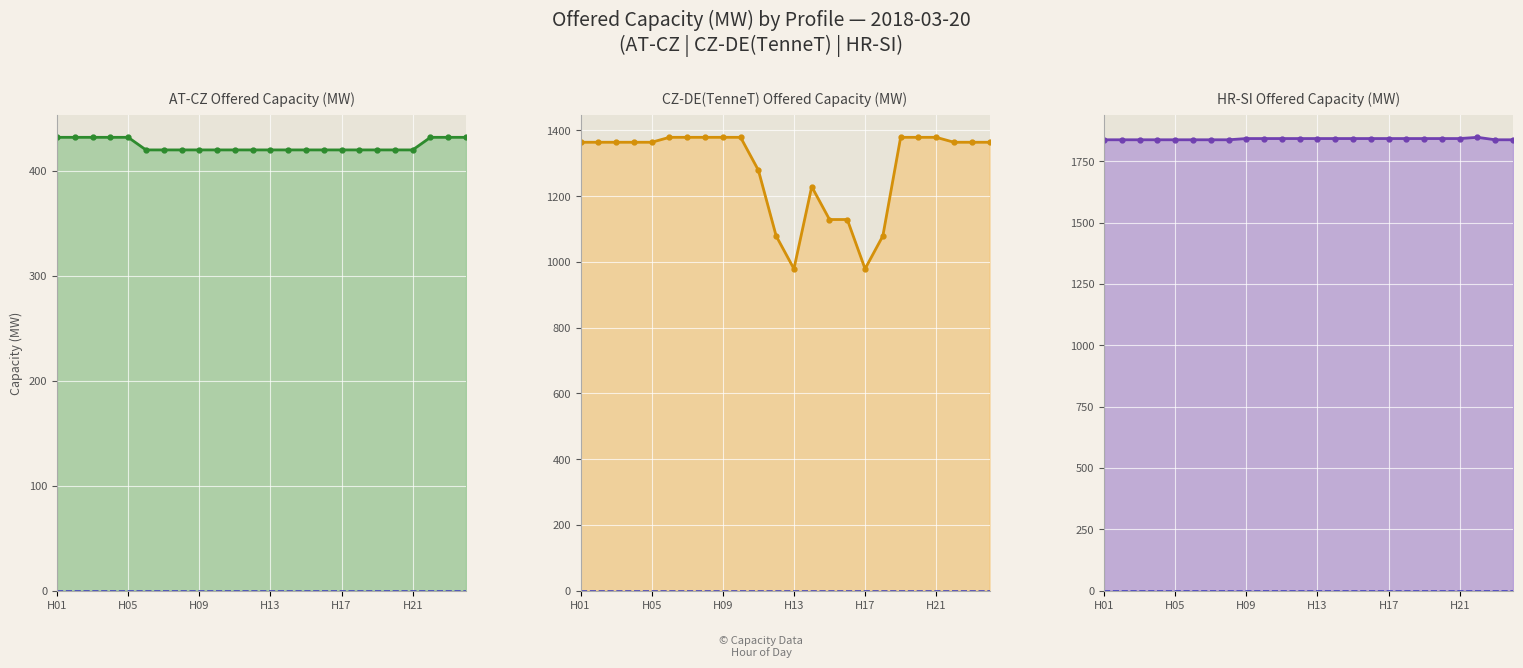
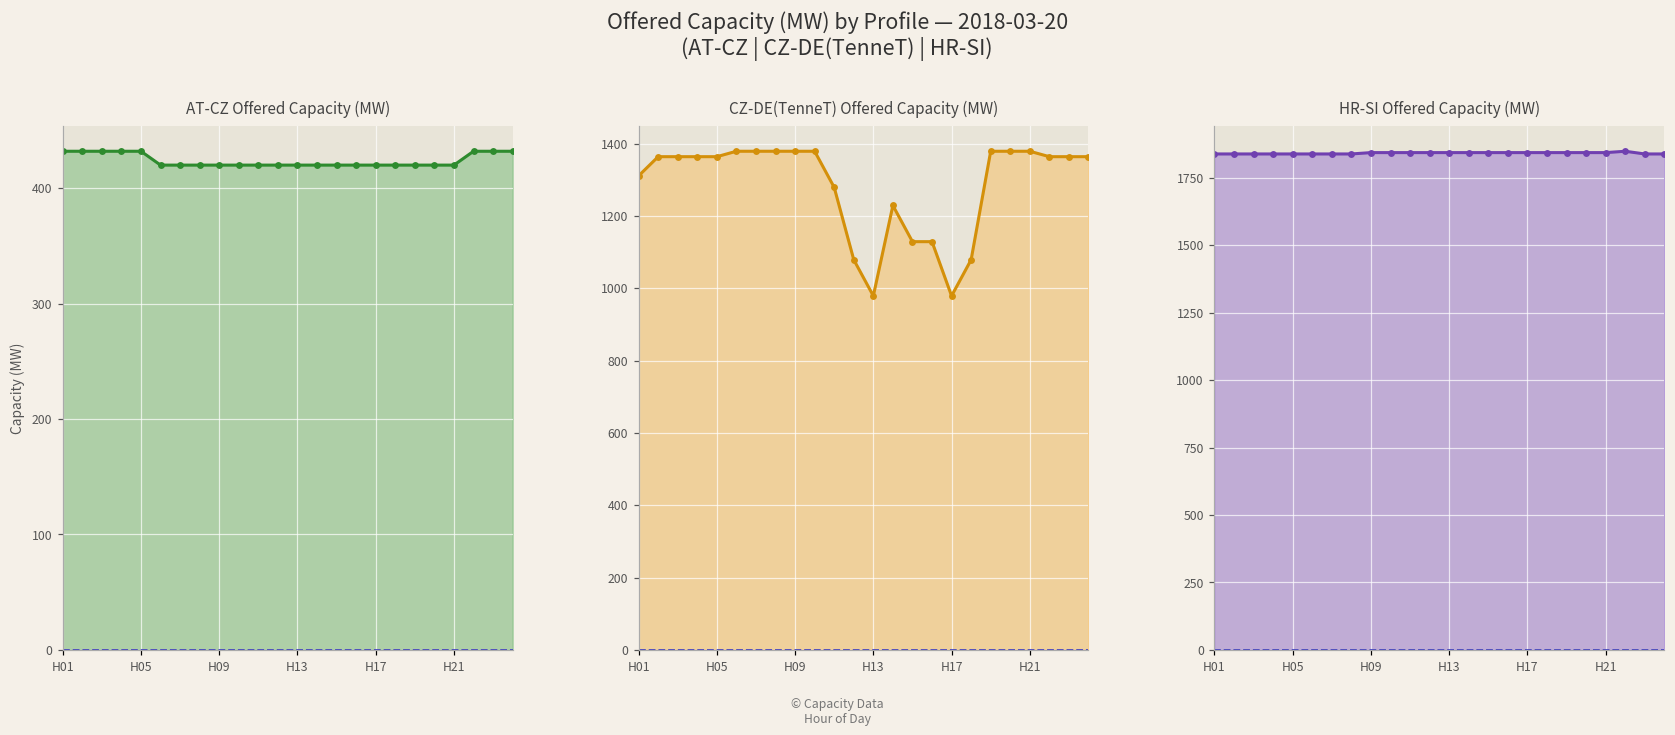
CZ-DE(TenneT) Offered Capacity (MW), H01: 1360 -> 1310
